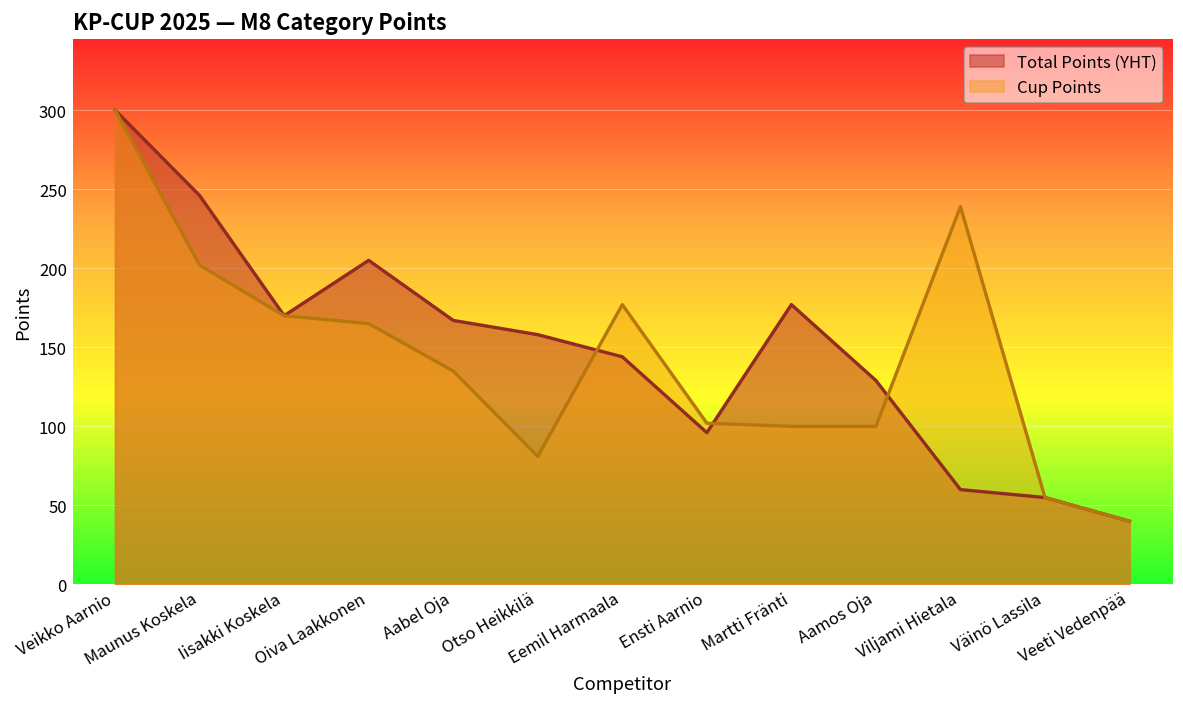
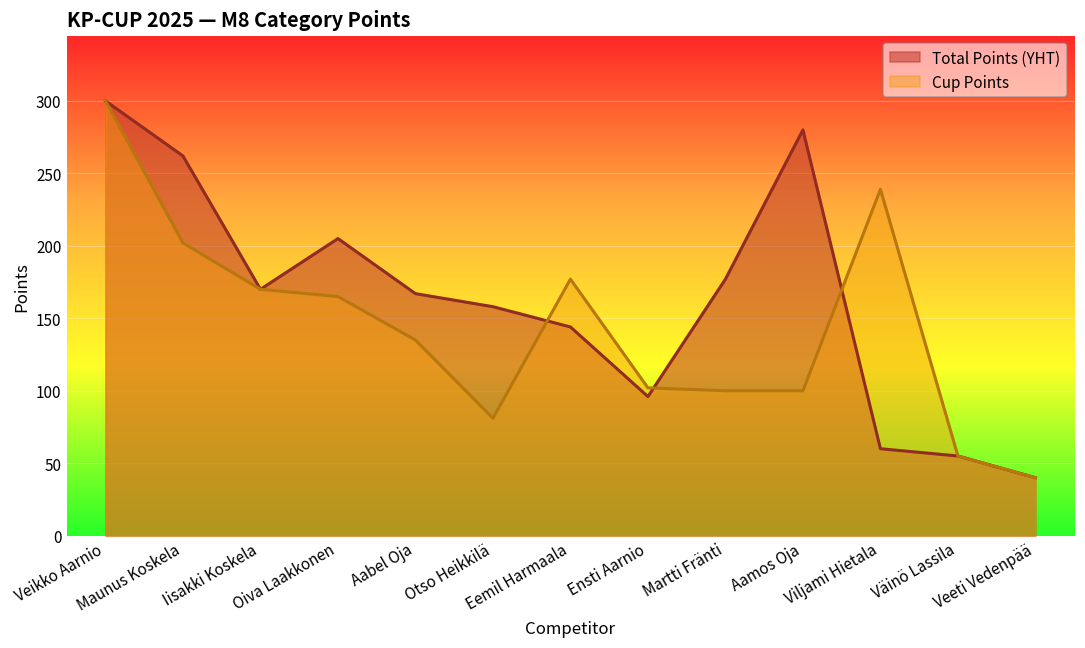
Total Points (YHT), Maunus Koskela: 246 -> 262
Total Points (YHT), Aamos Oja: 129 -> 280
